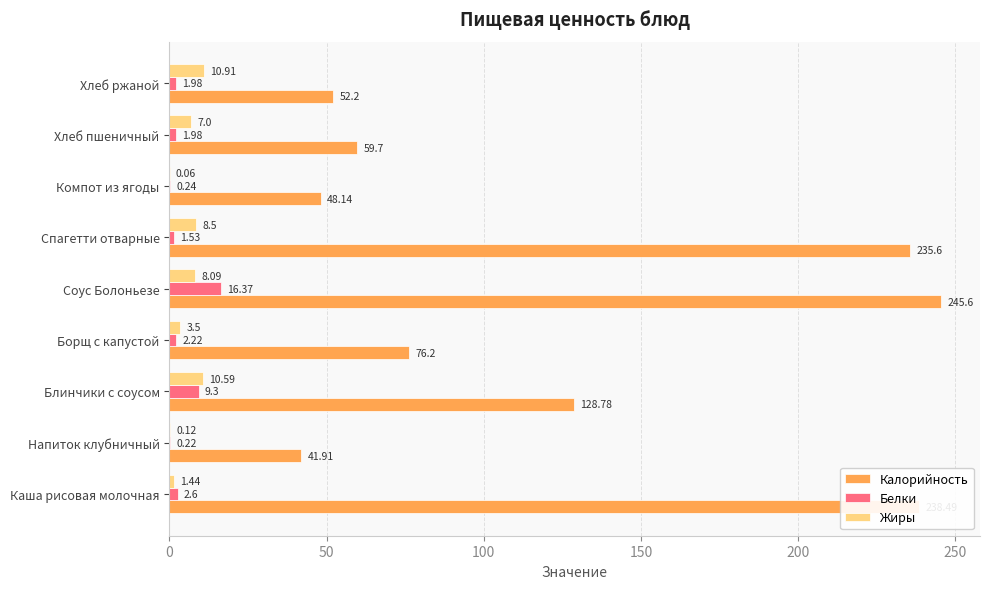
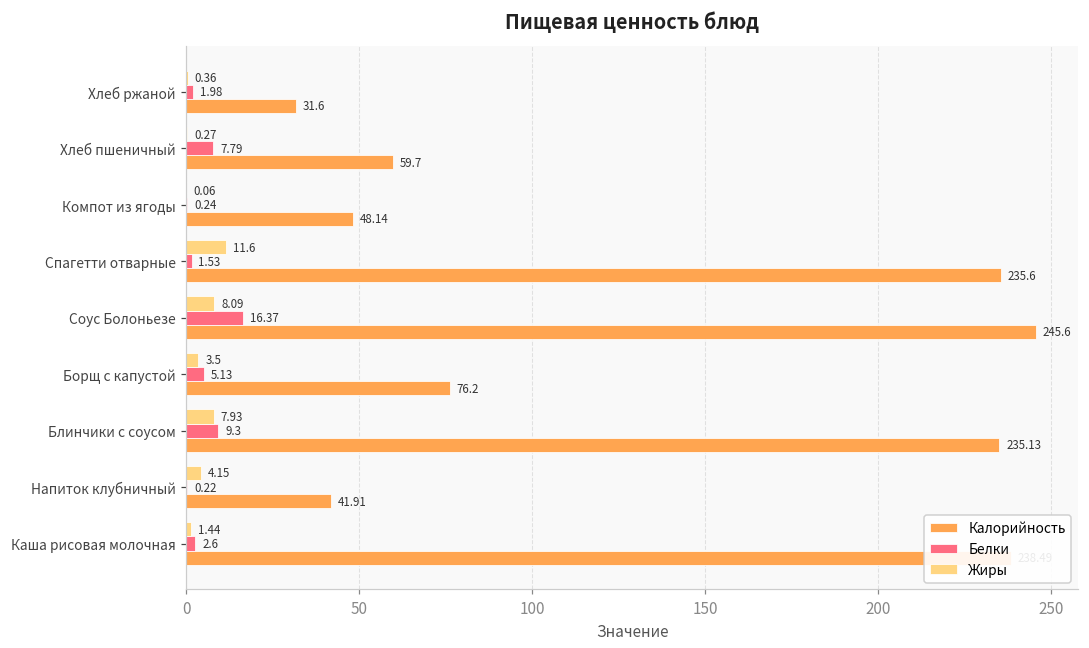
Жиры, Хлеб ржаной: 10.91 -> 0.36
Калорийность, Хлеб ржаной: 52.2 -> 31.6
Жиры, Хлеб пшеничный: 7.0 -> 0.27
Белки, Хлеб пшеничный: 1.98 -> 7.79
Жиры, Спагетти отварные: 8.5 -> 11.6
Белки, Борщ с капустой: 2.22 -> 5.13
Жиры, Блинчики с соусом: 10.59 -> 7.93
Калорийность, Блинчики с соусом: 128.78 -> 235.13
Жиры, Напиток клубничный: 0.12 -> 4.15
